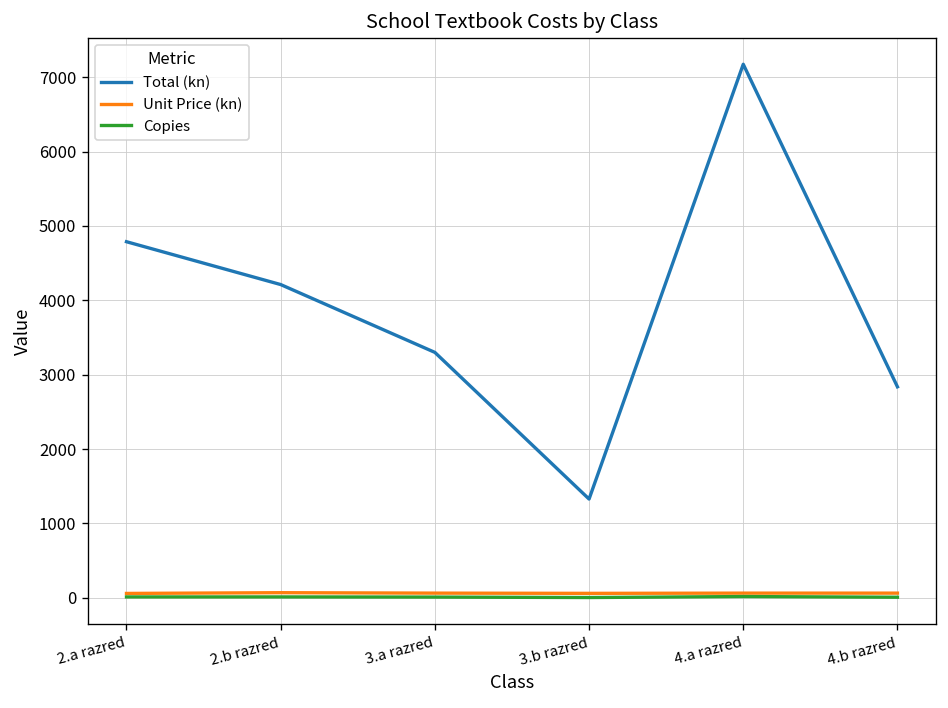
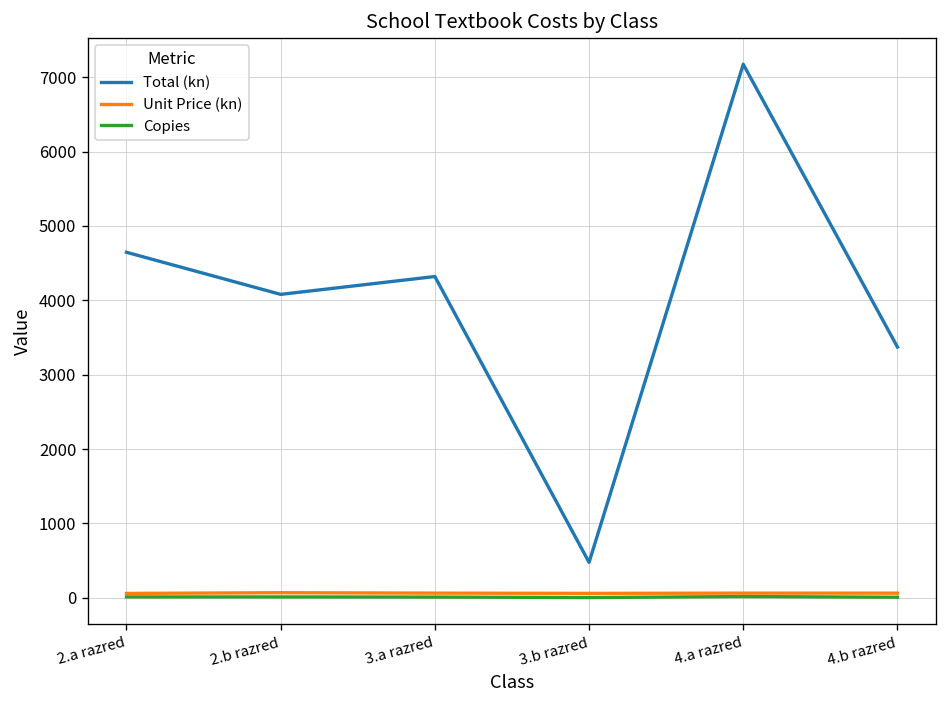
Total (kn), 2.a razred: 4800 -> 4600
Total (kn), 2.b razred: 4200 -> 4100
Total (kn), 3.a razred: 3300 -> 4300
Total (kn), 3.b razred: 1300 -> 500
Total (kn), 4.b razred: 2800 -> 3400
